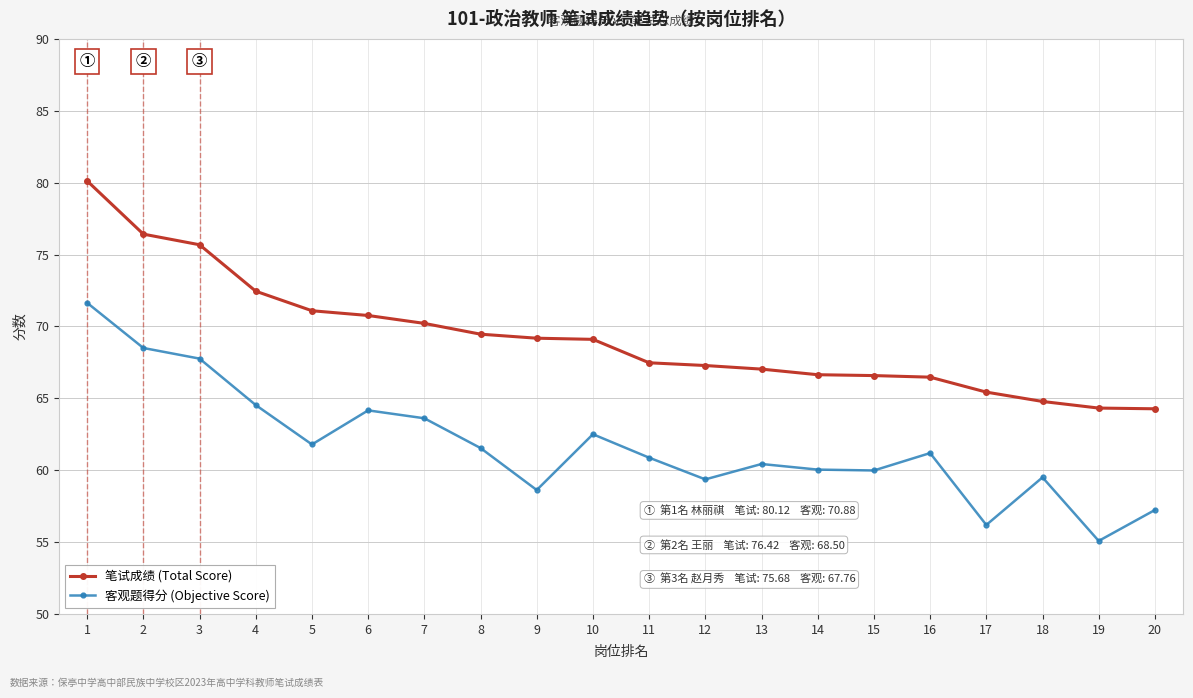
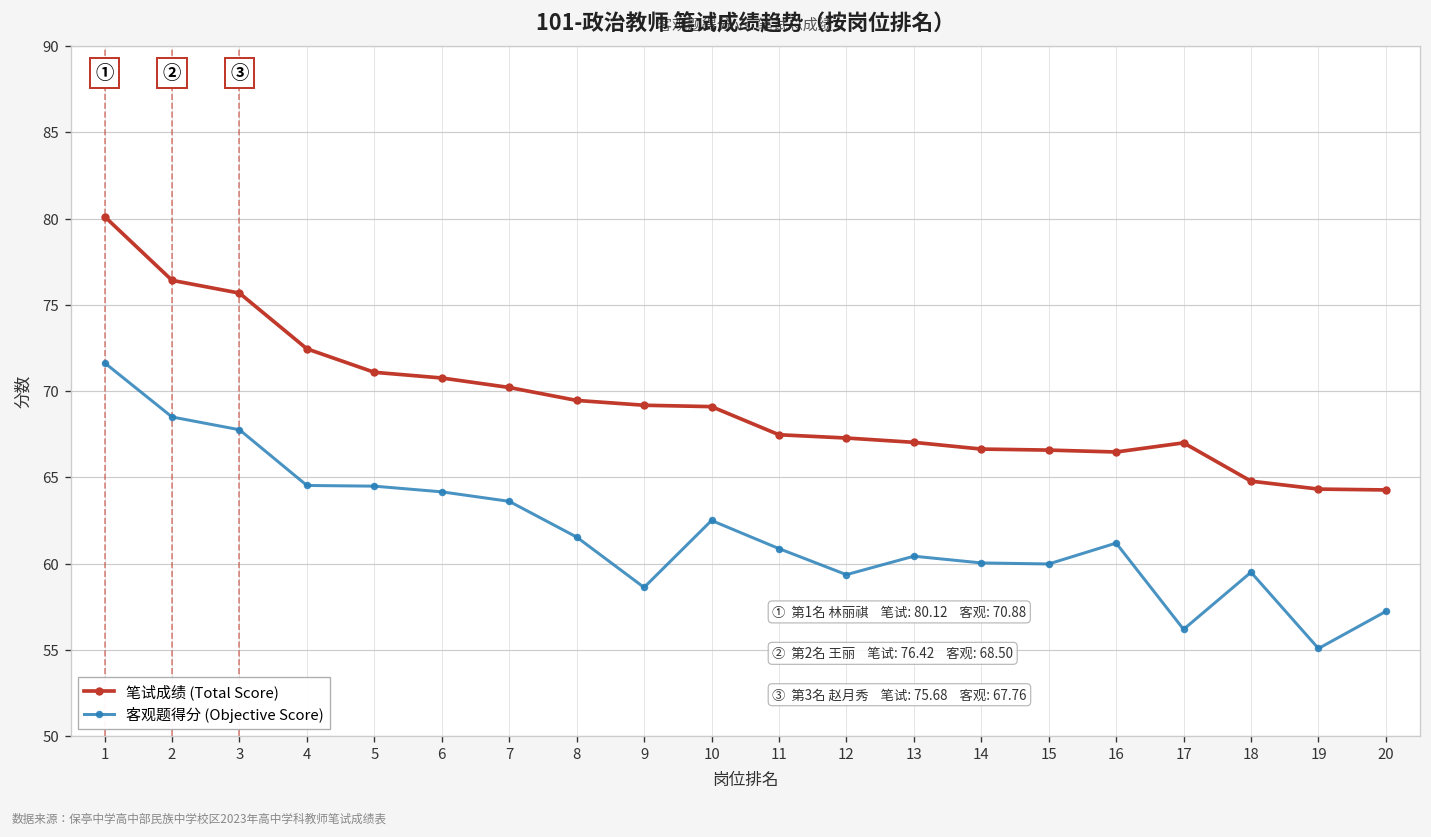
客观题得分 (Objective Score), 5: 61.8 -> 64.5
笔试成绩 (Total Score), 17: 65.4 -> 67.0
